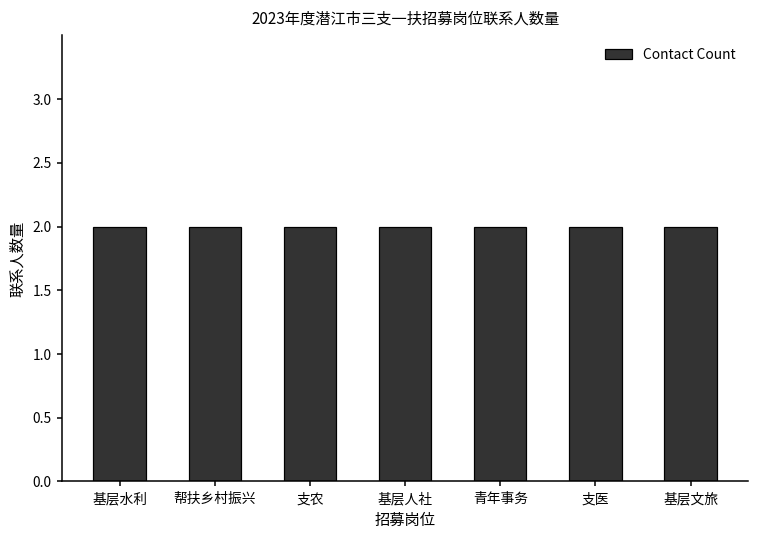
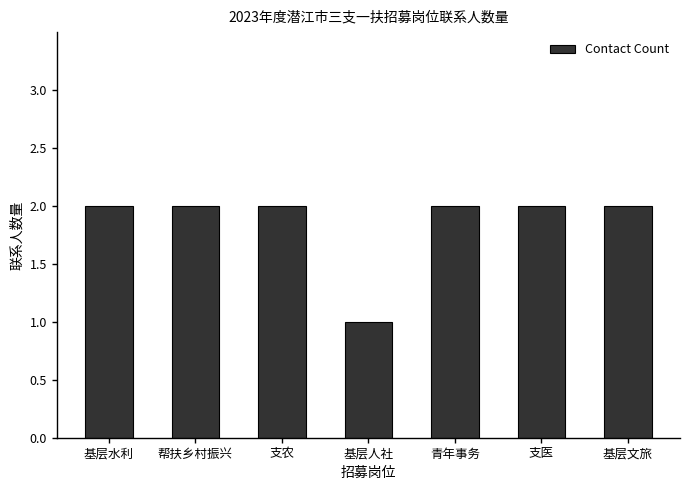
基层人社: 2 -> 1
